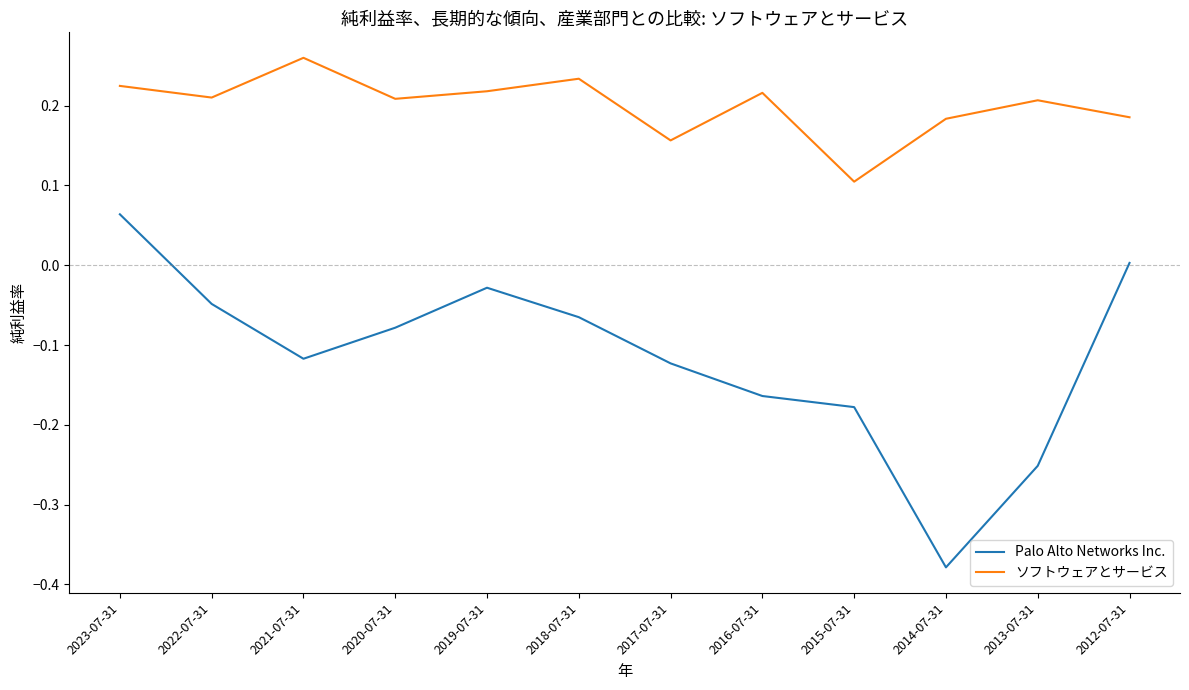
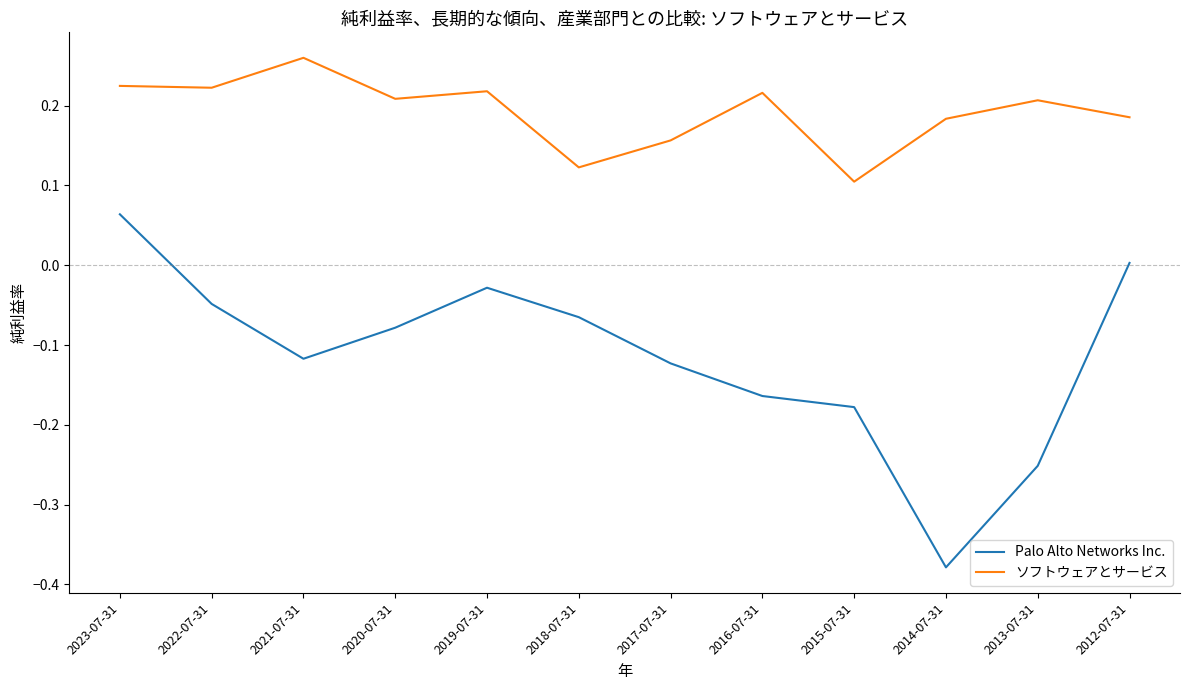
ソフトウェアとサービス, 2022-07-31: 0.21 -> 0.22
ソフトウェアとサービス, 2018-07-31: 0.23 -> 0.12
